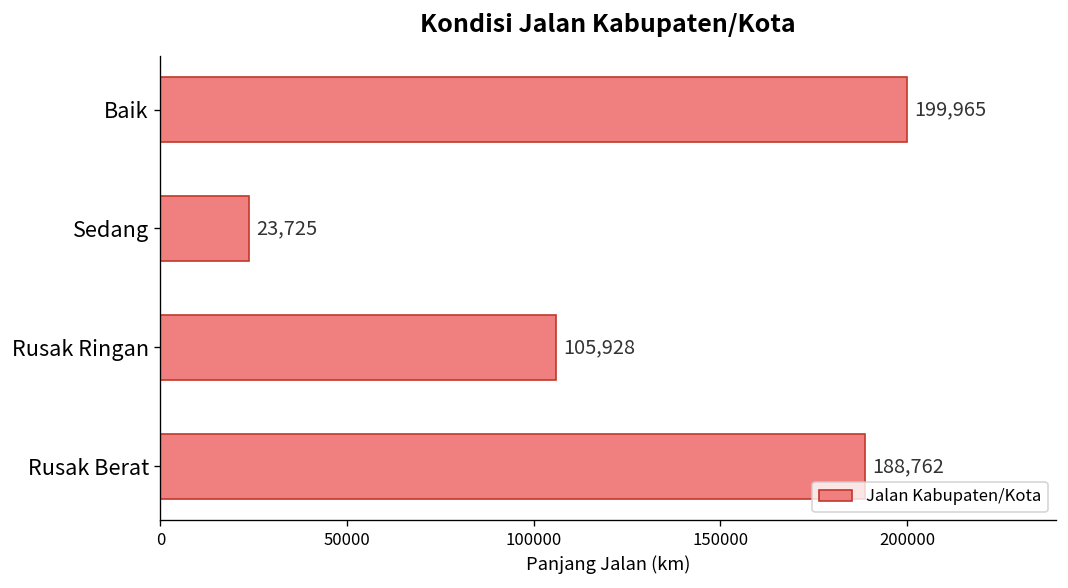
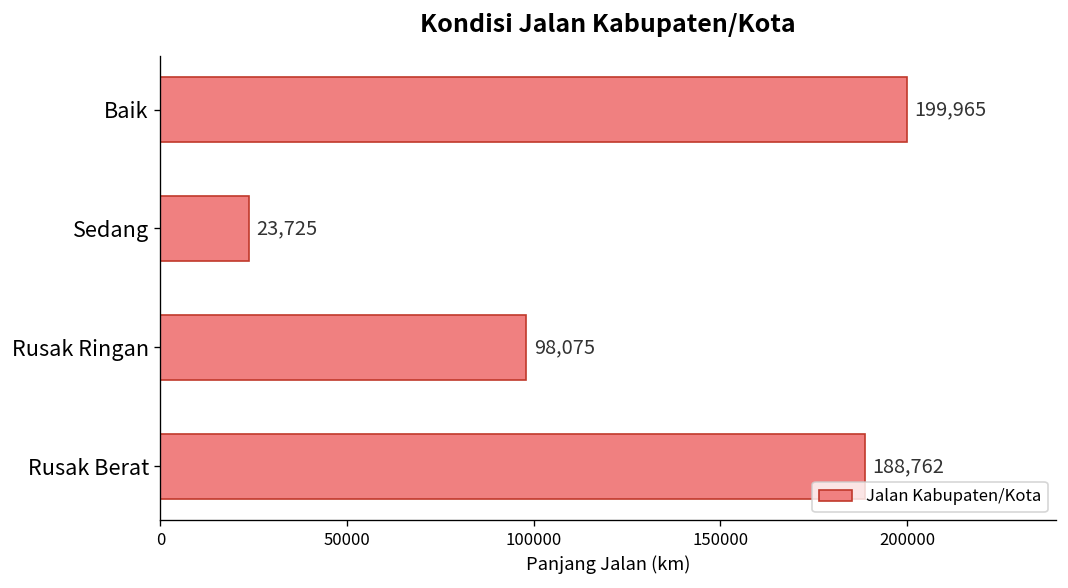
Rusak Ringan: 105,928 -> 98,075
